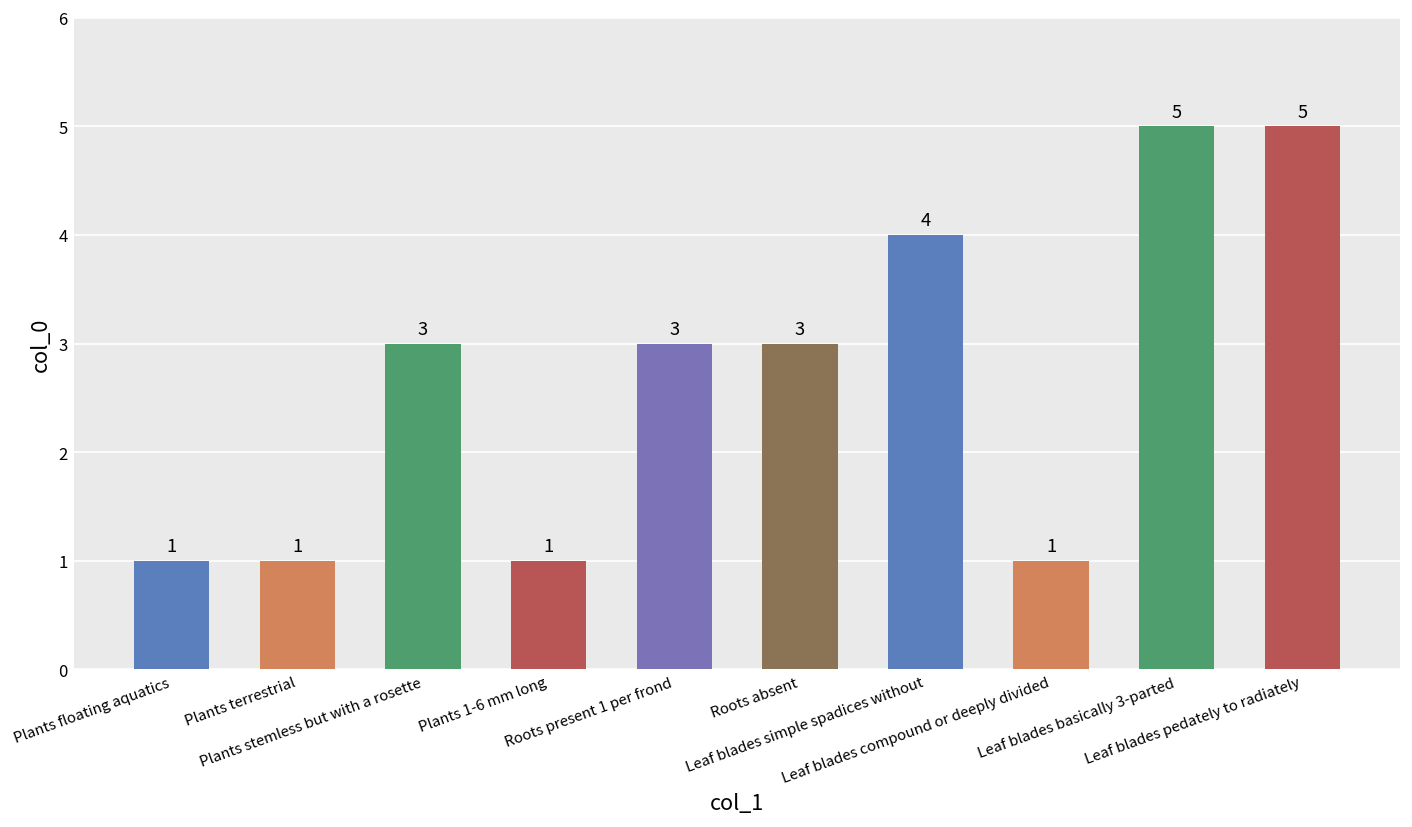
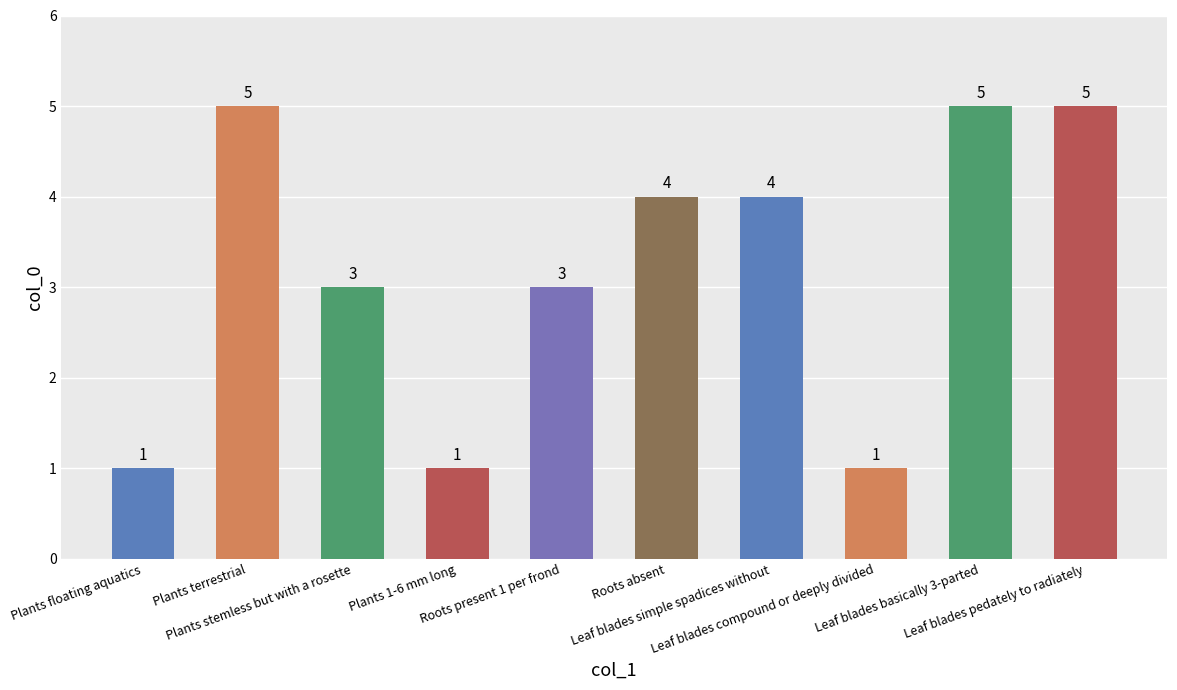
Plants terrestrial: 1 -> 5
Roots absent: 3 -> 4
